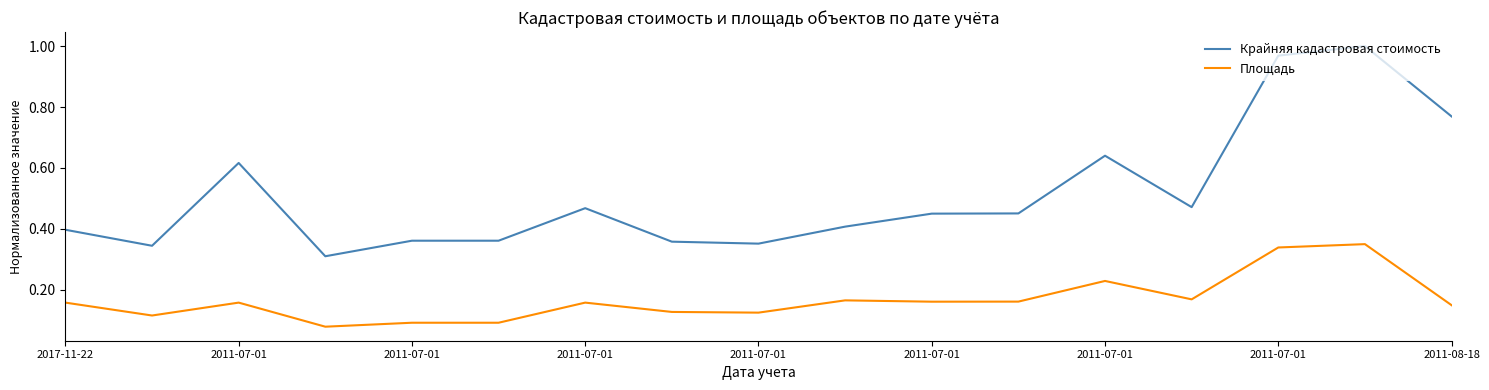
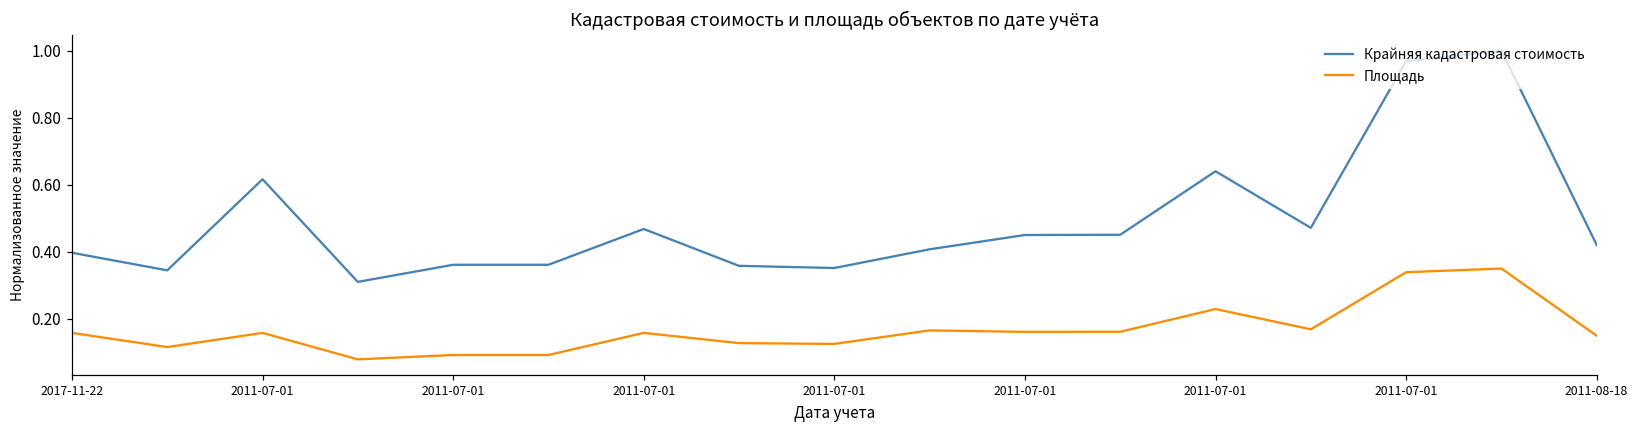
Крайняя кадастровая стоимость, 2011-08-18: 0.77 -> 0.42
